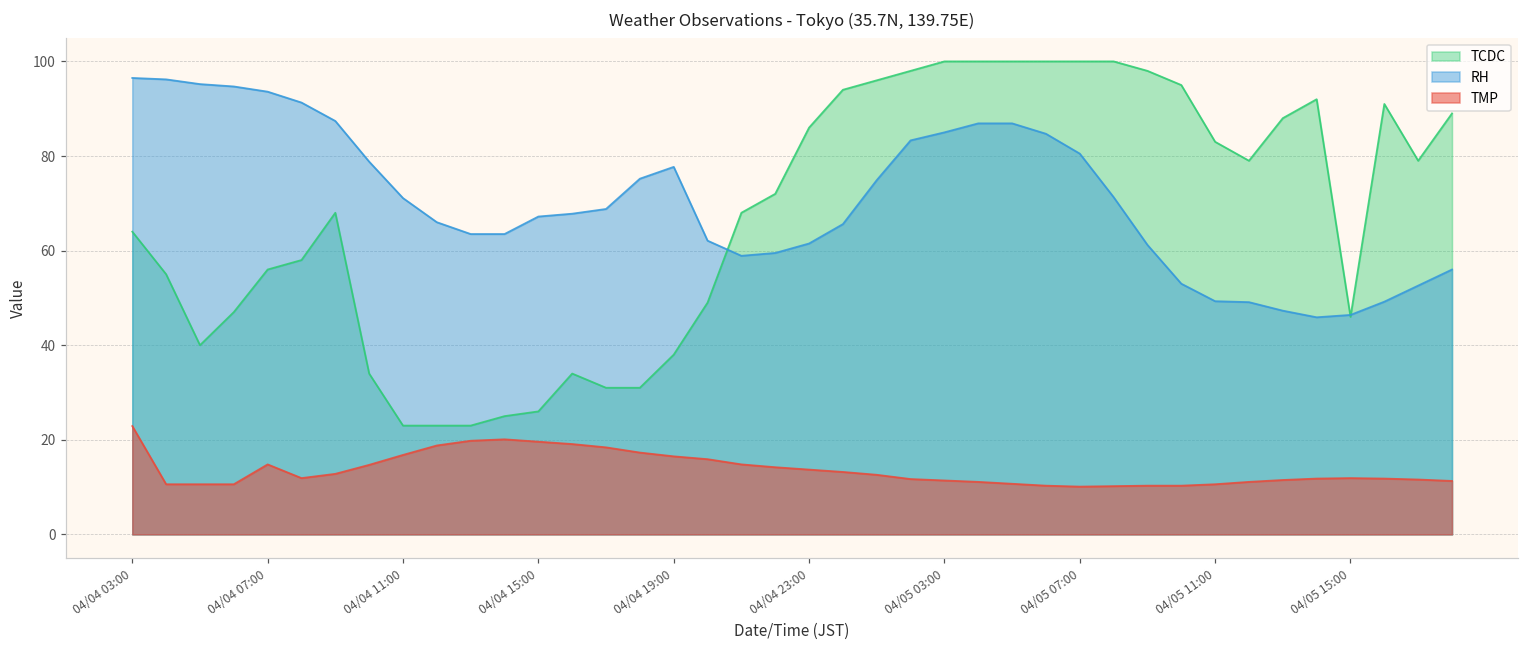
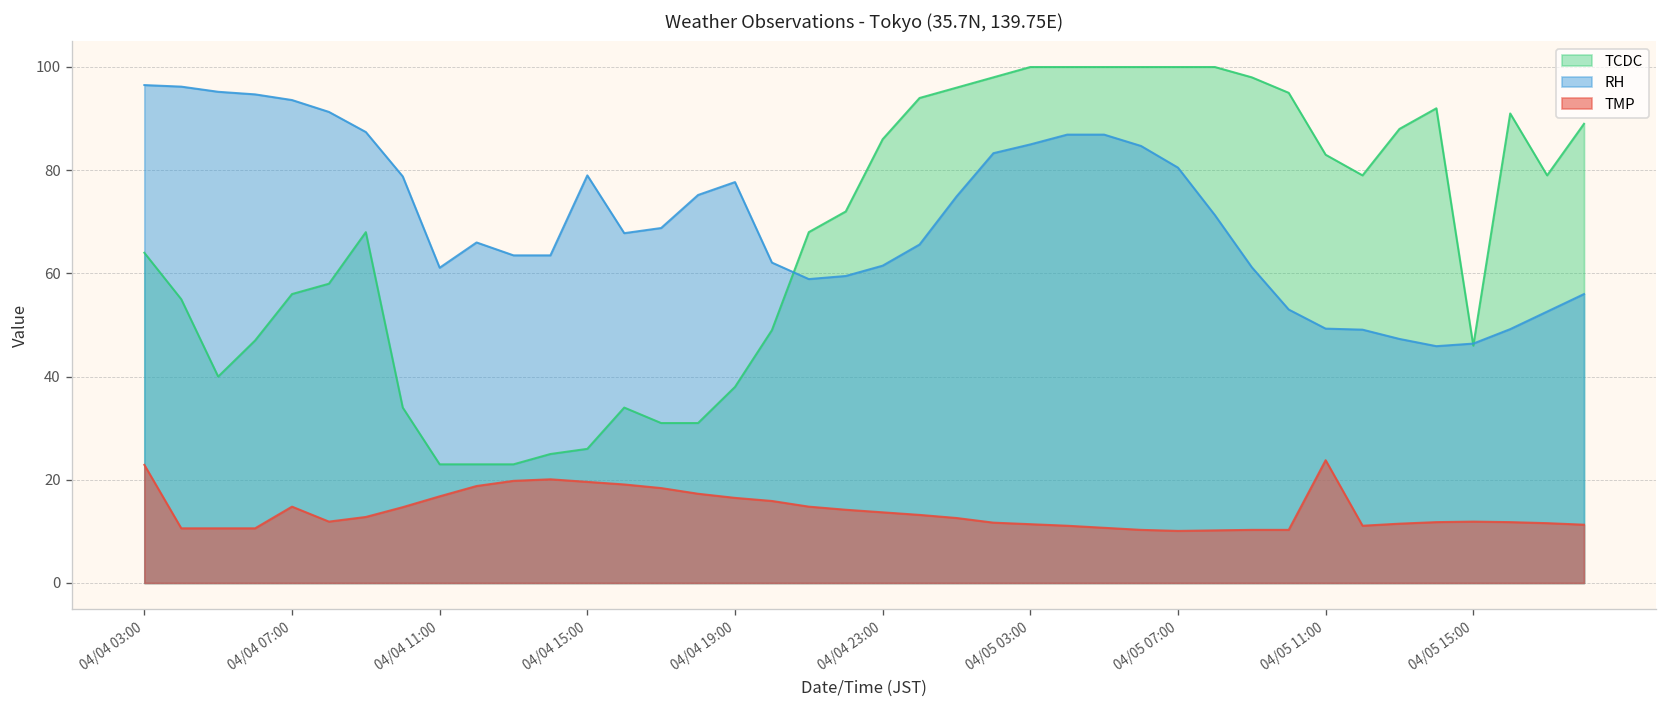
RH, 04/04 11:00: 71 -> 61
RH, 04/04 15:00: 67 -> 79
TMP, 04/05 11:00: 11 -> 24
